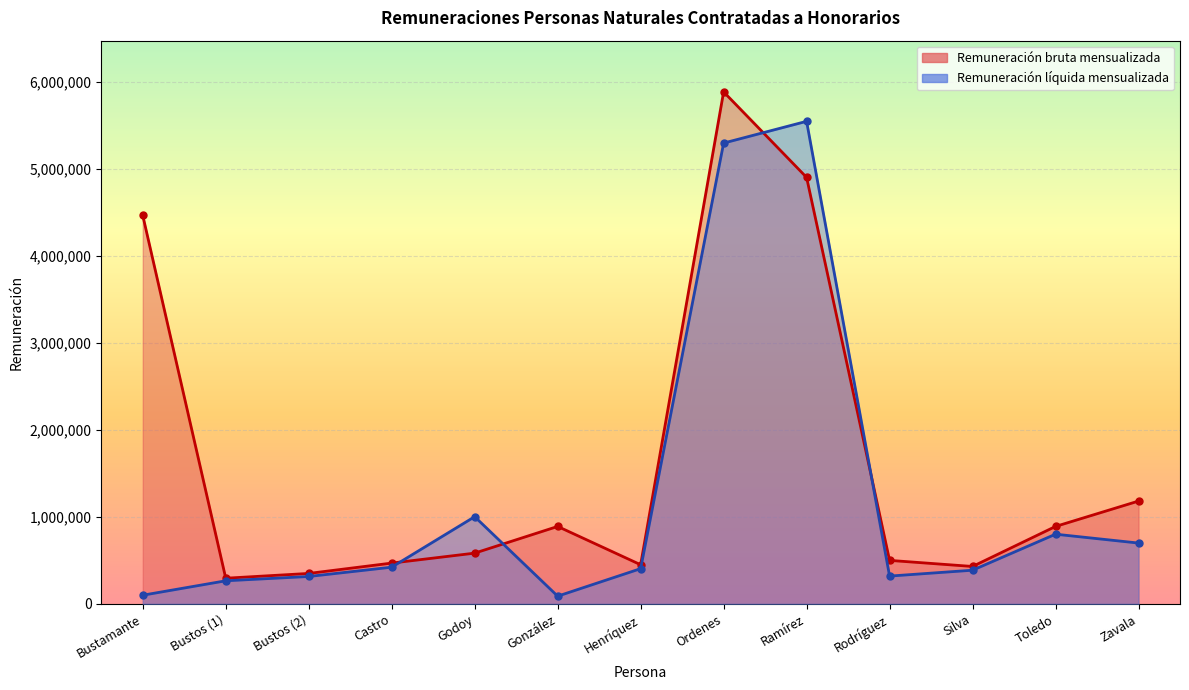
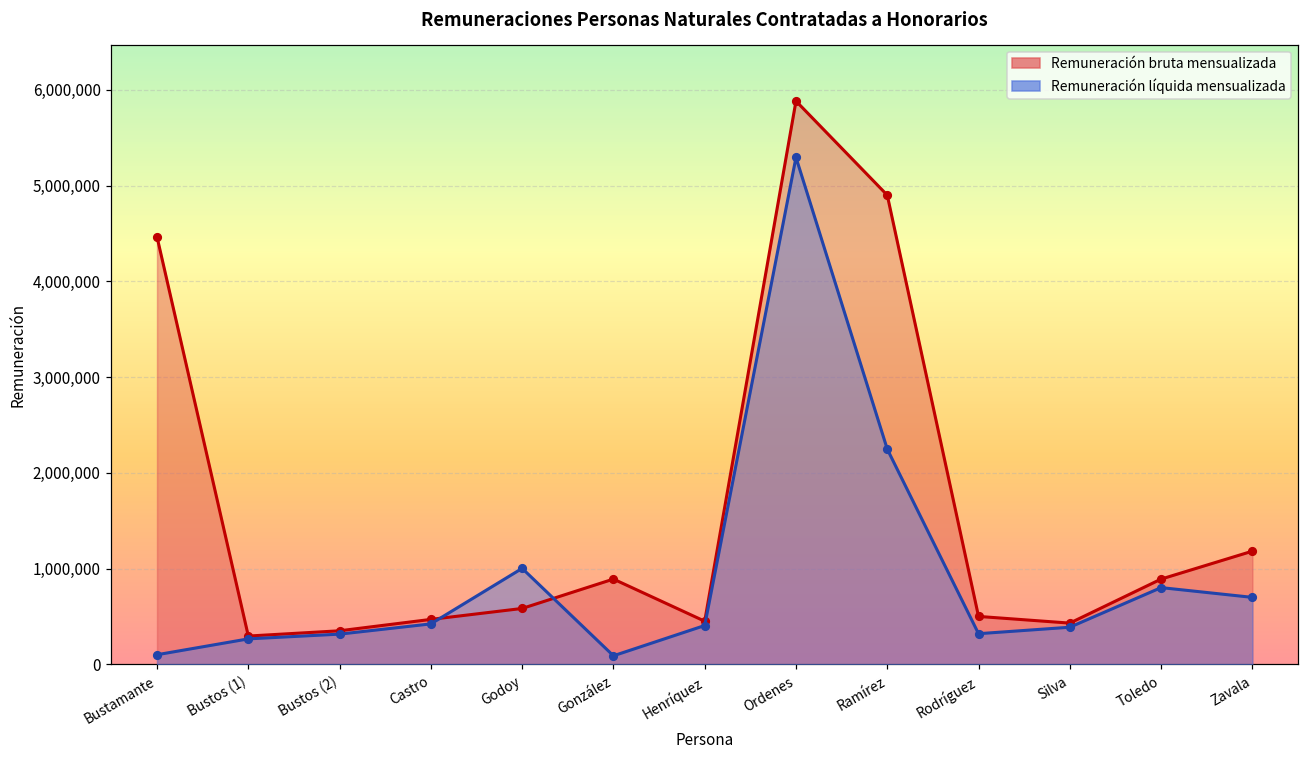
Remuneración líquida mensualizada, Ramírez: 5,500,000 -> 2,200,000
